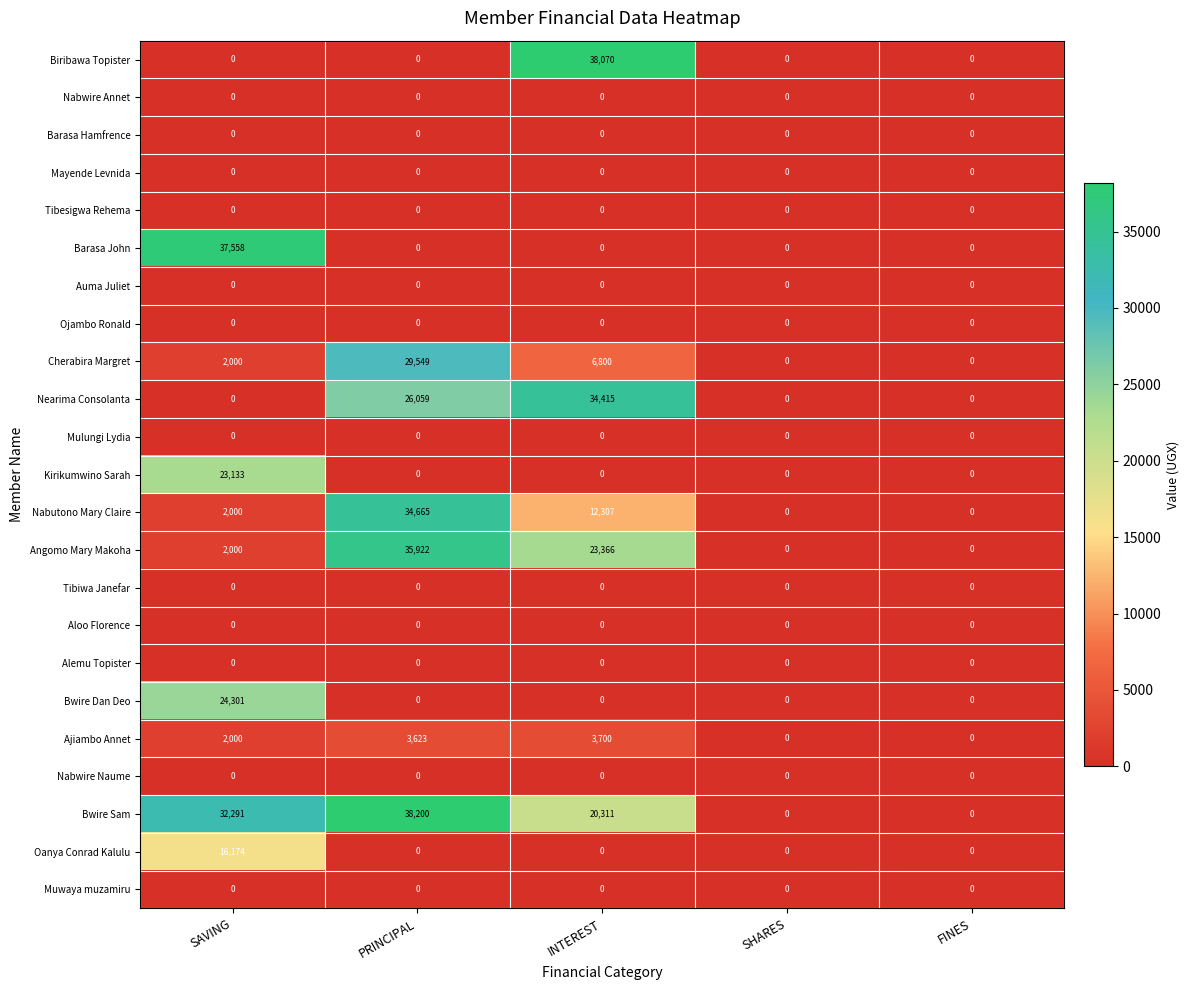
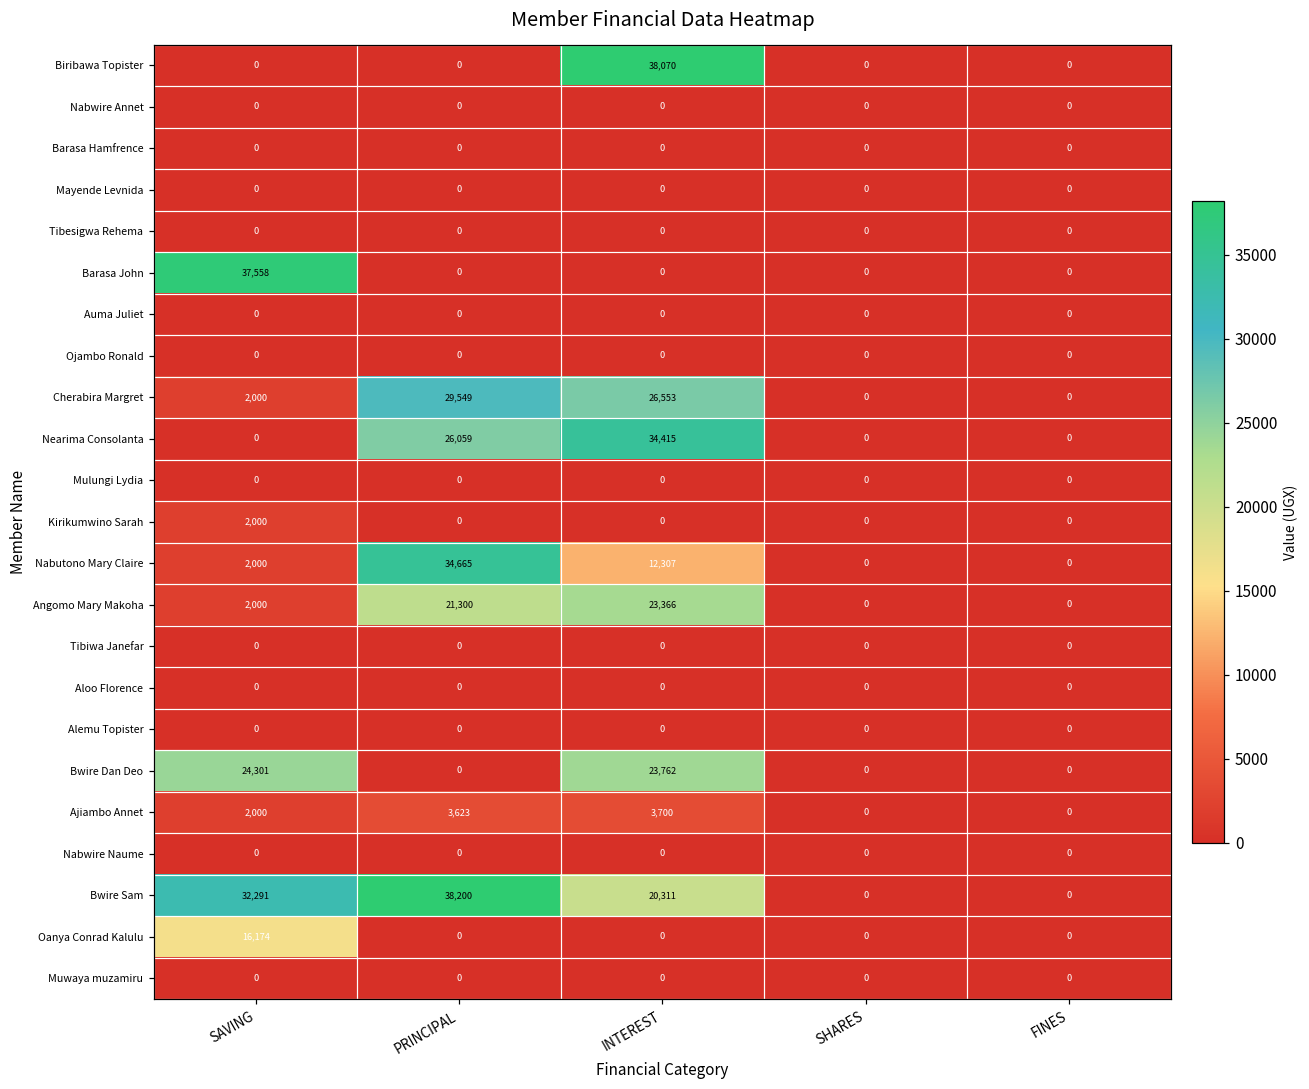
Cherabira Margret, INTEREST: 6,800 -> 26,553
Kirikumwino Sarah, SAVING: 23,133 -> 2,000
Angomo Mary Makoha, PRINCIPAL: 35,922 -> 21,300
Bwire Dan Deo, INTEREST: 0 -> 23,762
